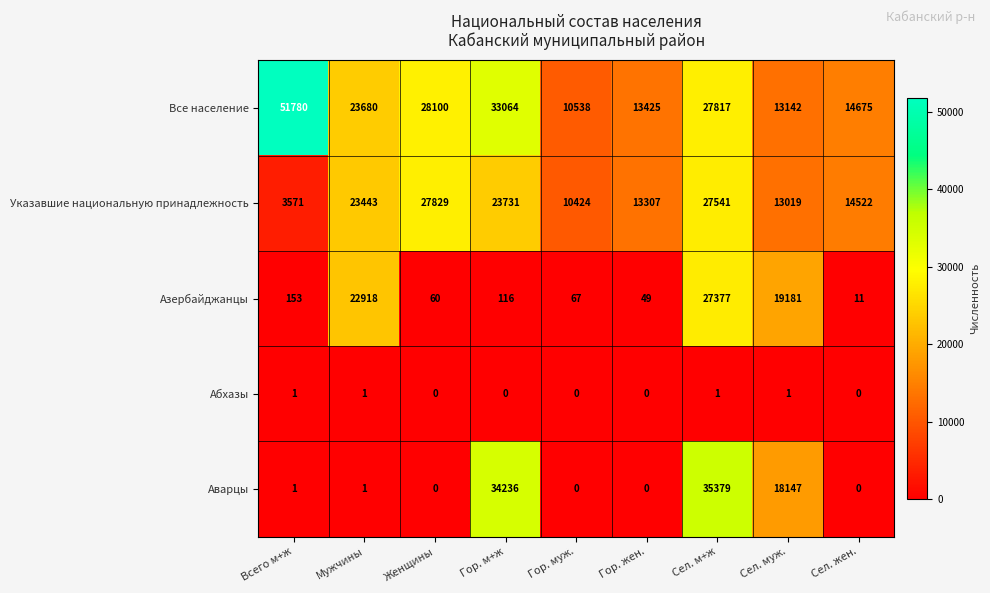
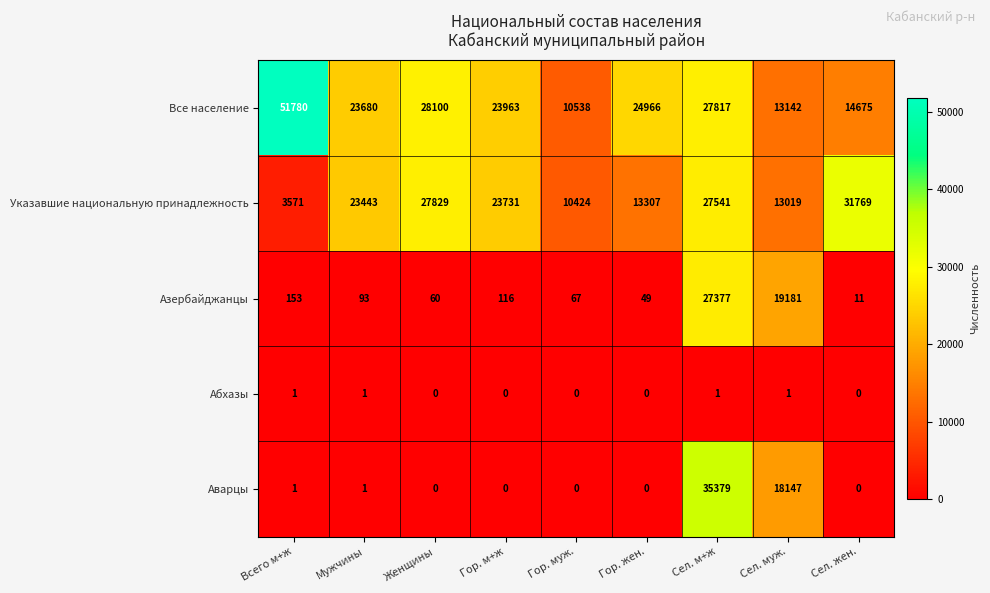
Все население, Гор. м+ж: 33064 -> 23963
Все население, Гор. жен.: 13425 -> 24966
Указавшие национальную принадлежность, Сел. жен.: 14522 -> 31769
Азербайджанцы, Мужчины: 22918 -> 93
Аварцы, Гор. м+ж: 34236 -> 0
